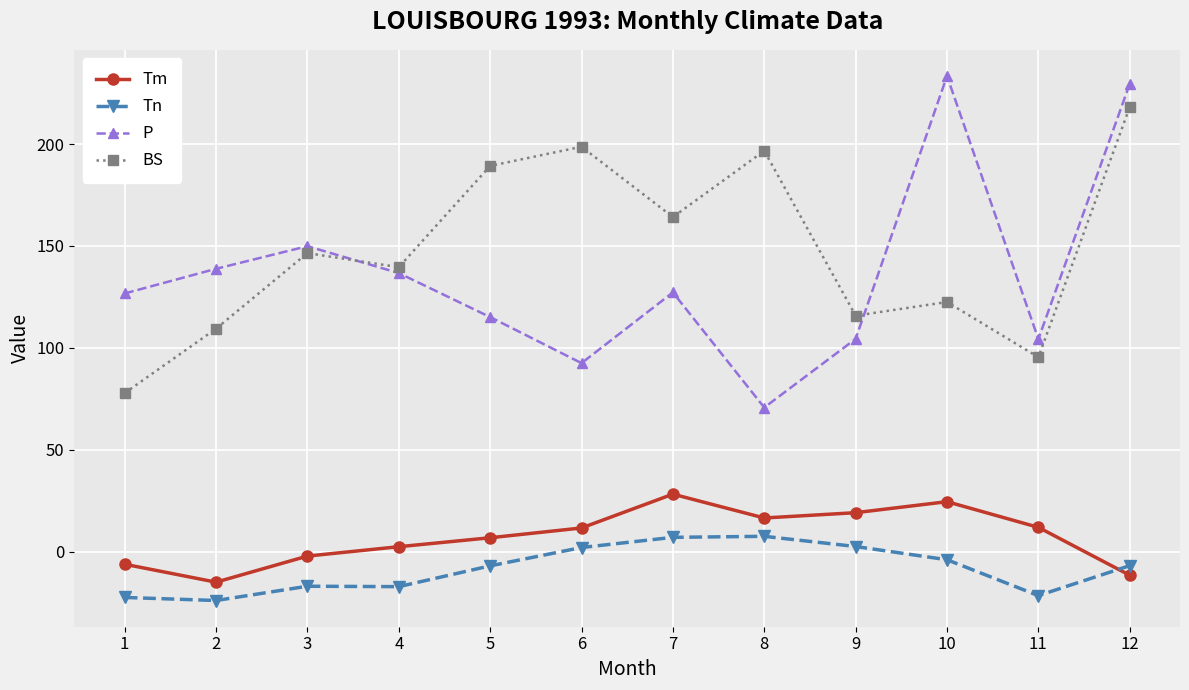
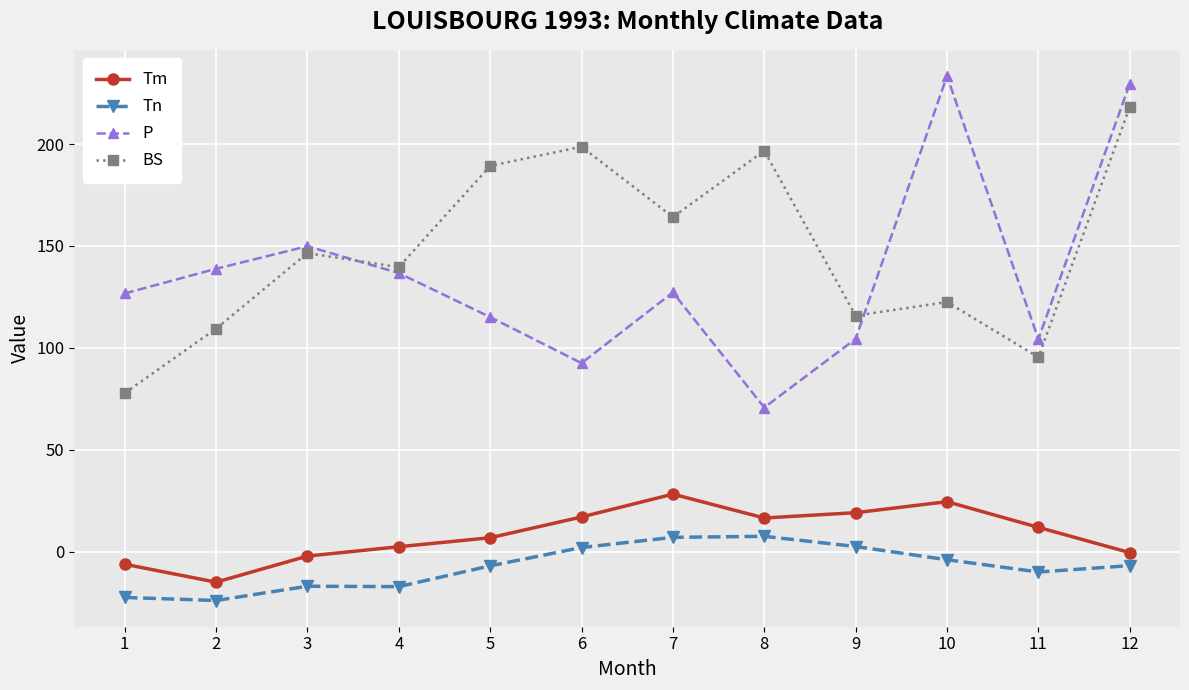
Tm, 6: 12 -> 17
Tn, 11: -22 -> -10
Tm, 12: -12 -> -1
